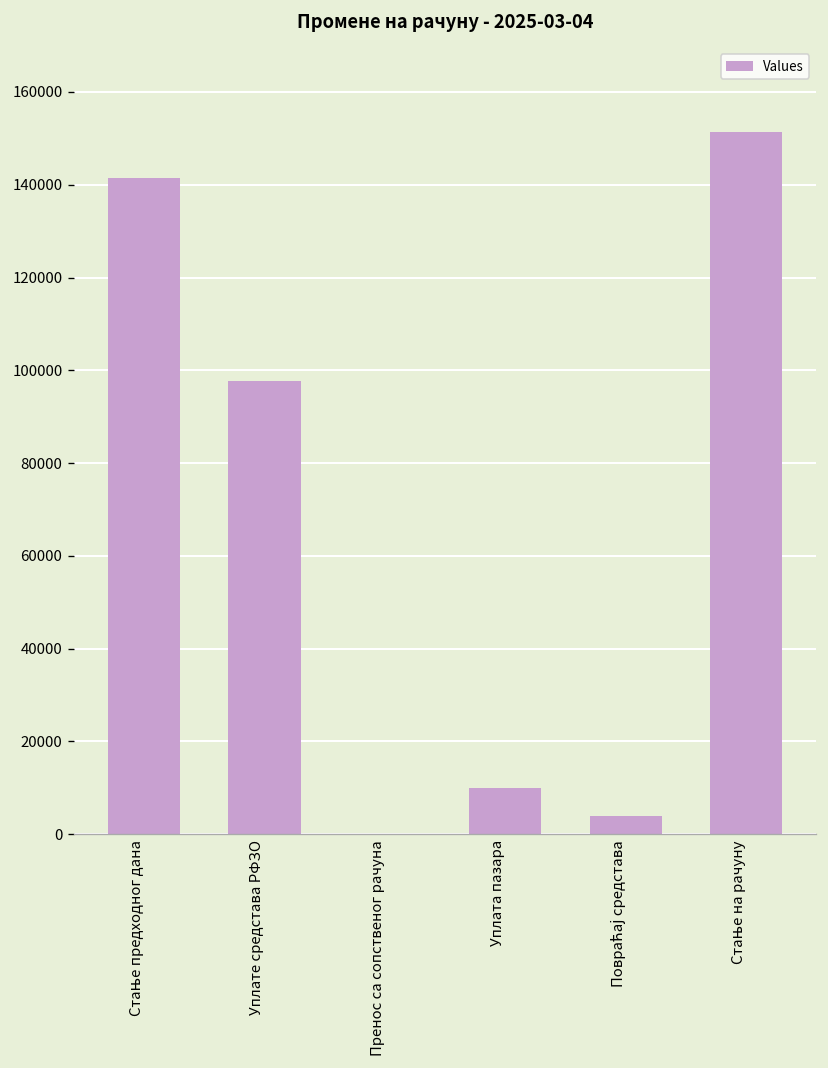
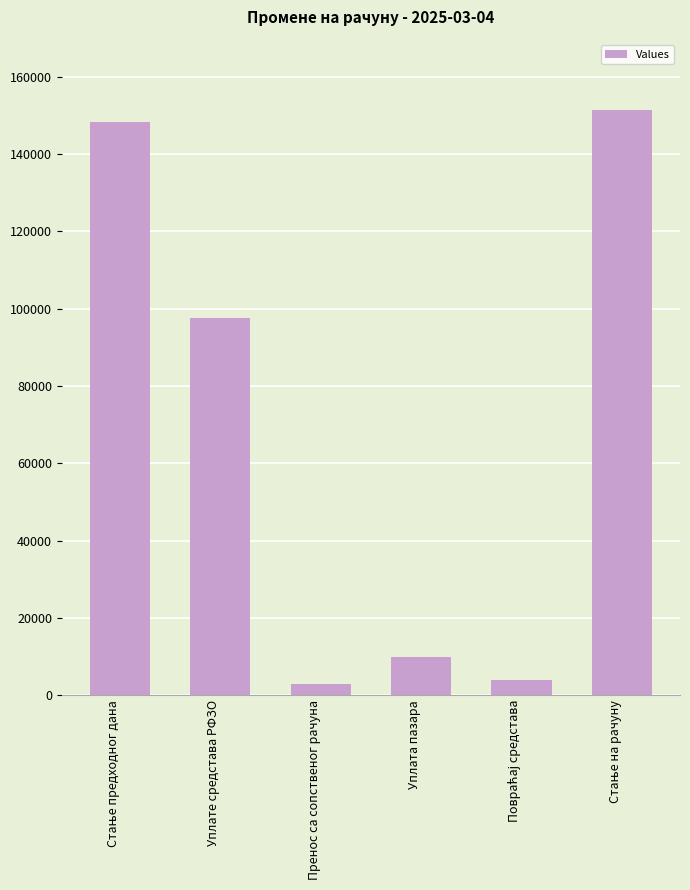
Стање предходног дана: 141000 -> 148000
Пренос са сопственог рачуна: 0 -> 3000
